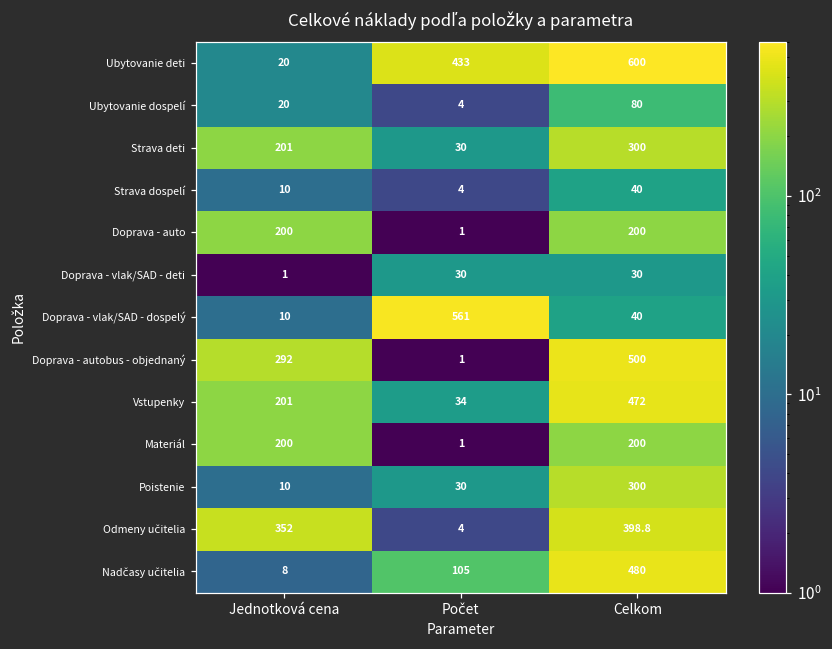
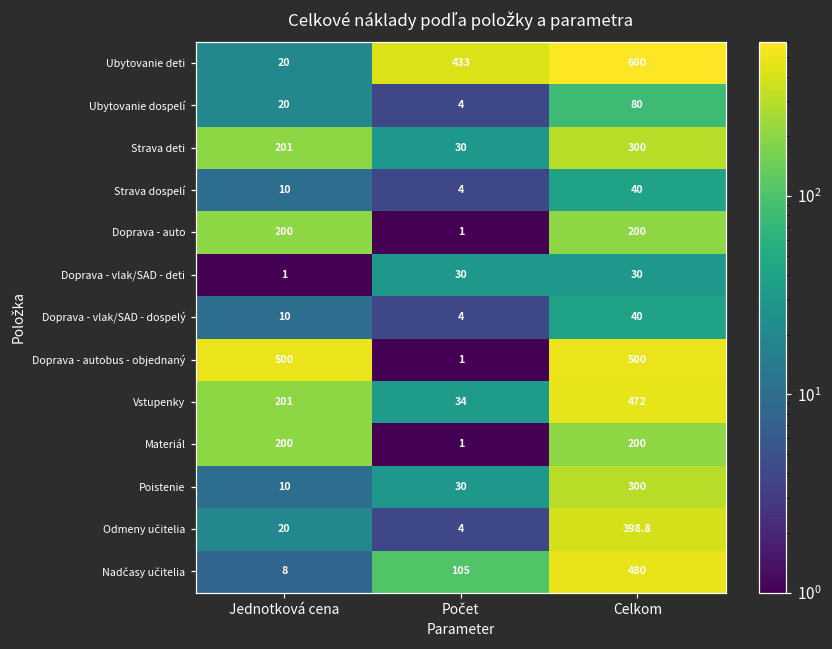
Doprava - vlak/SAD - dospelý, Počet: 561 -> 4
Doprava - autobus - objednaný, Jednotková cena: 292 -> 500
Odmeny učitelia, Jednotková cena: 352 -> 20
